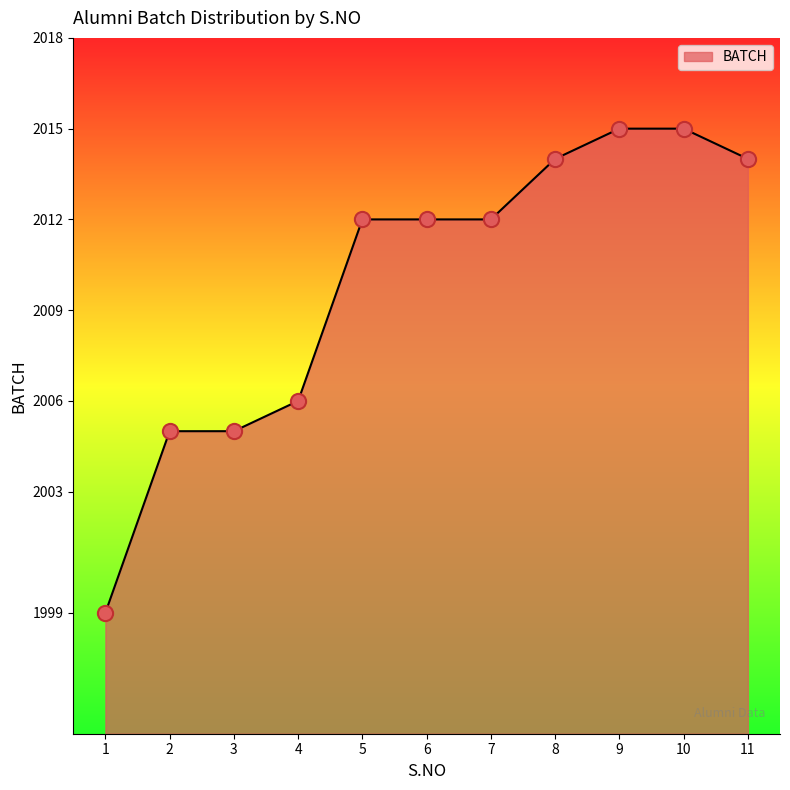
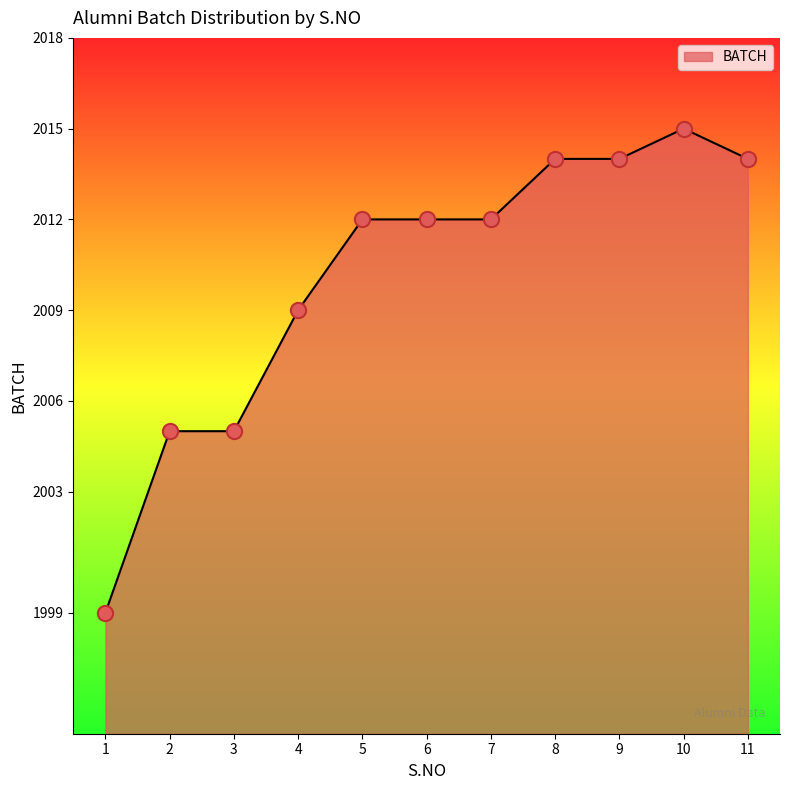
4: 2006 -> 2009
9: 2015 -> 2014
